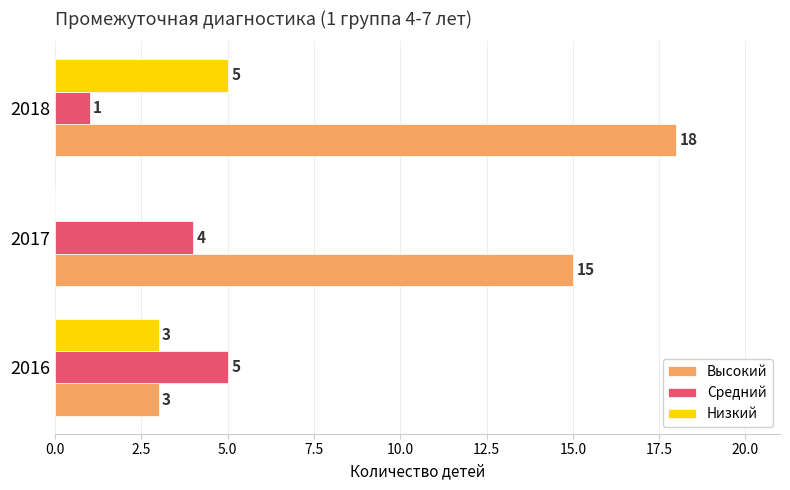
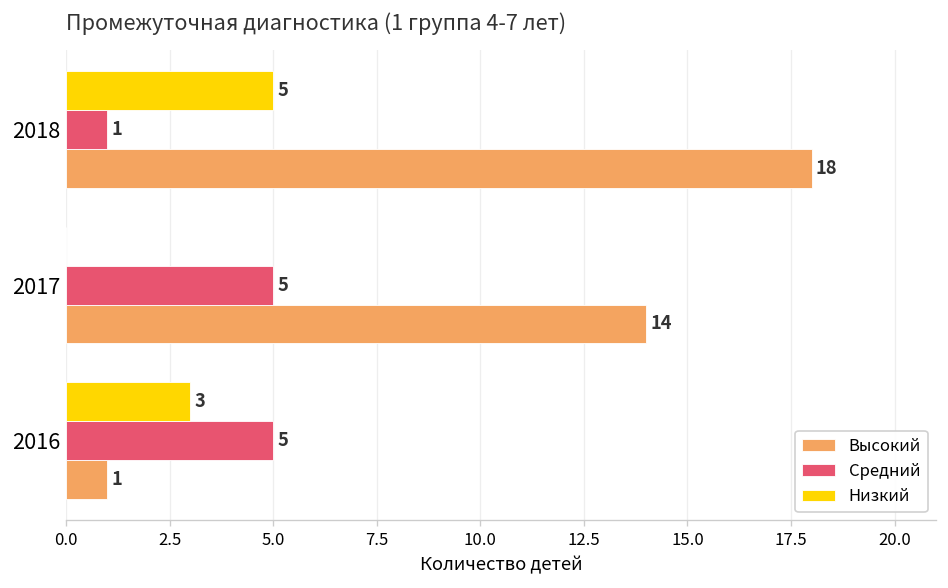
Средний, 2017: 4 -> 5
Высокий, 2017: 15 -> 14
Высокий, 2016: 3 -> 1
